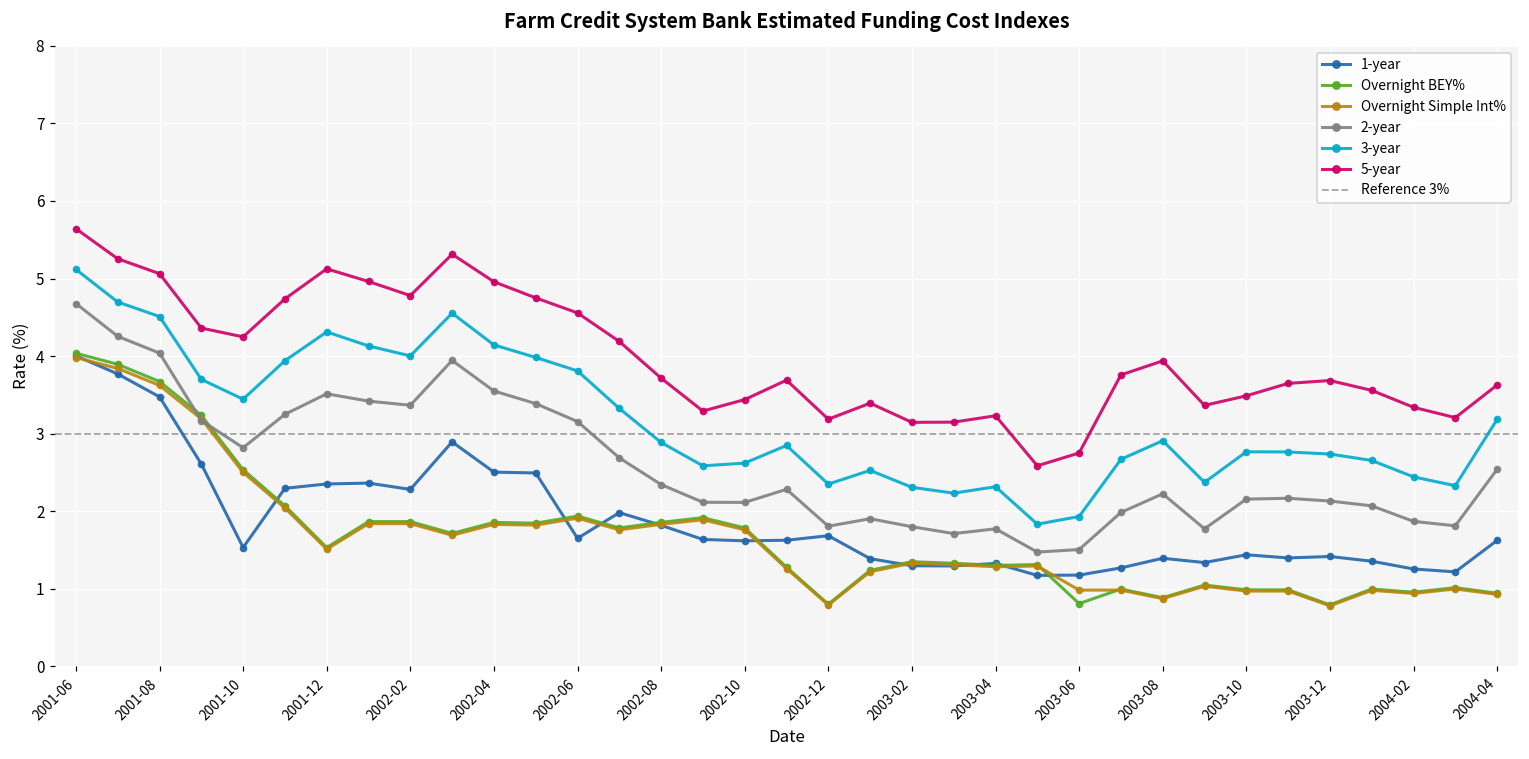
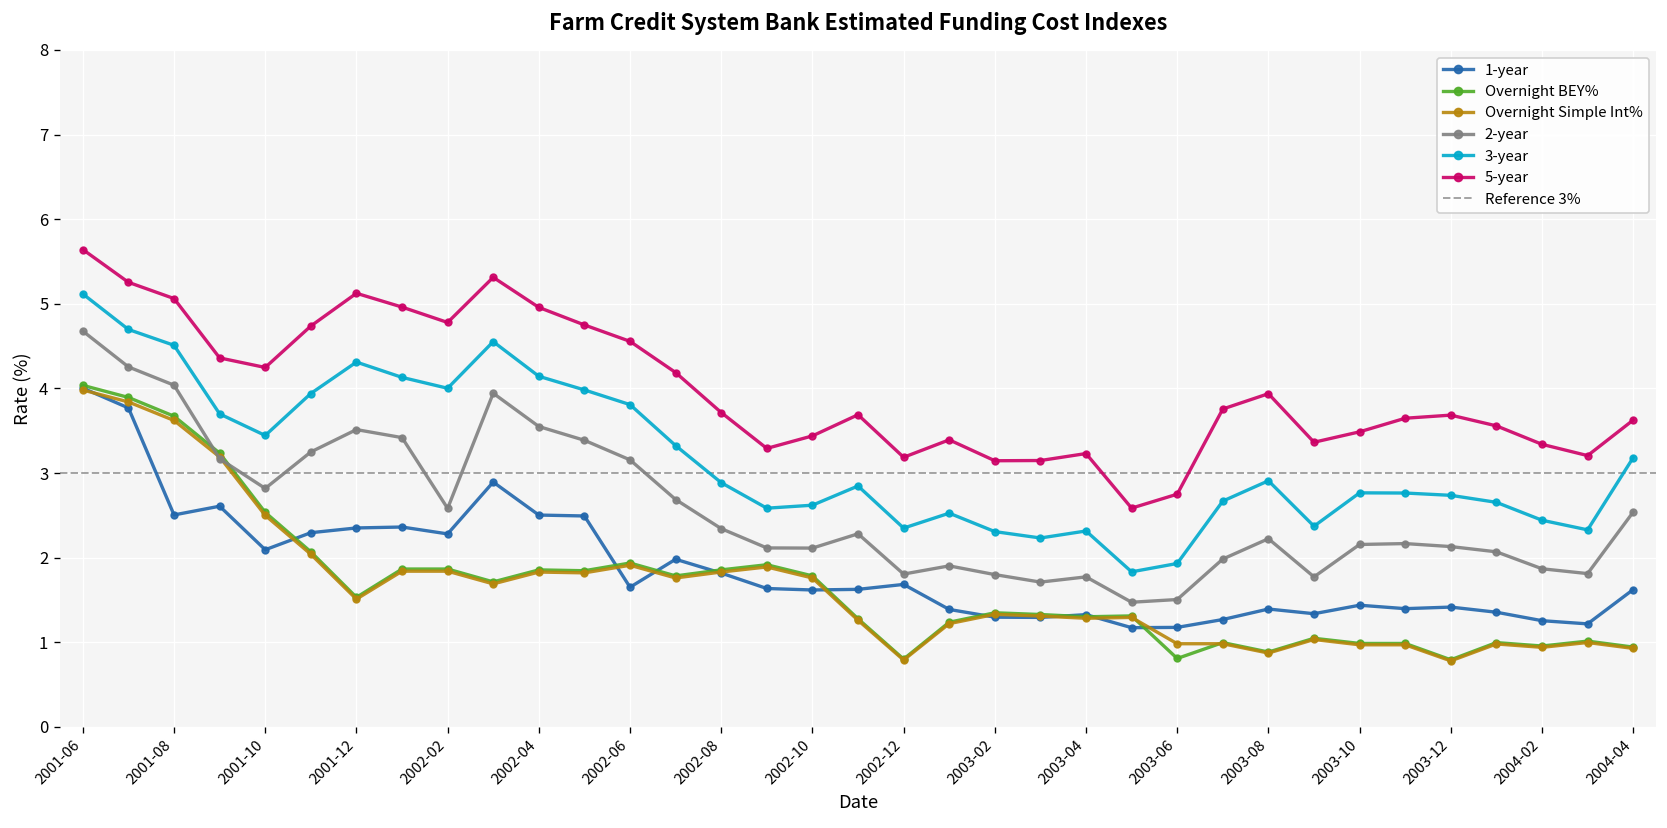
1-year, 2001-08: 3.5 -> 2.5
1-year, 2001-10: 1.5 -> 2.1
2-year, 2002-02: 3.4 -> 2.6
